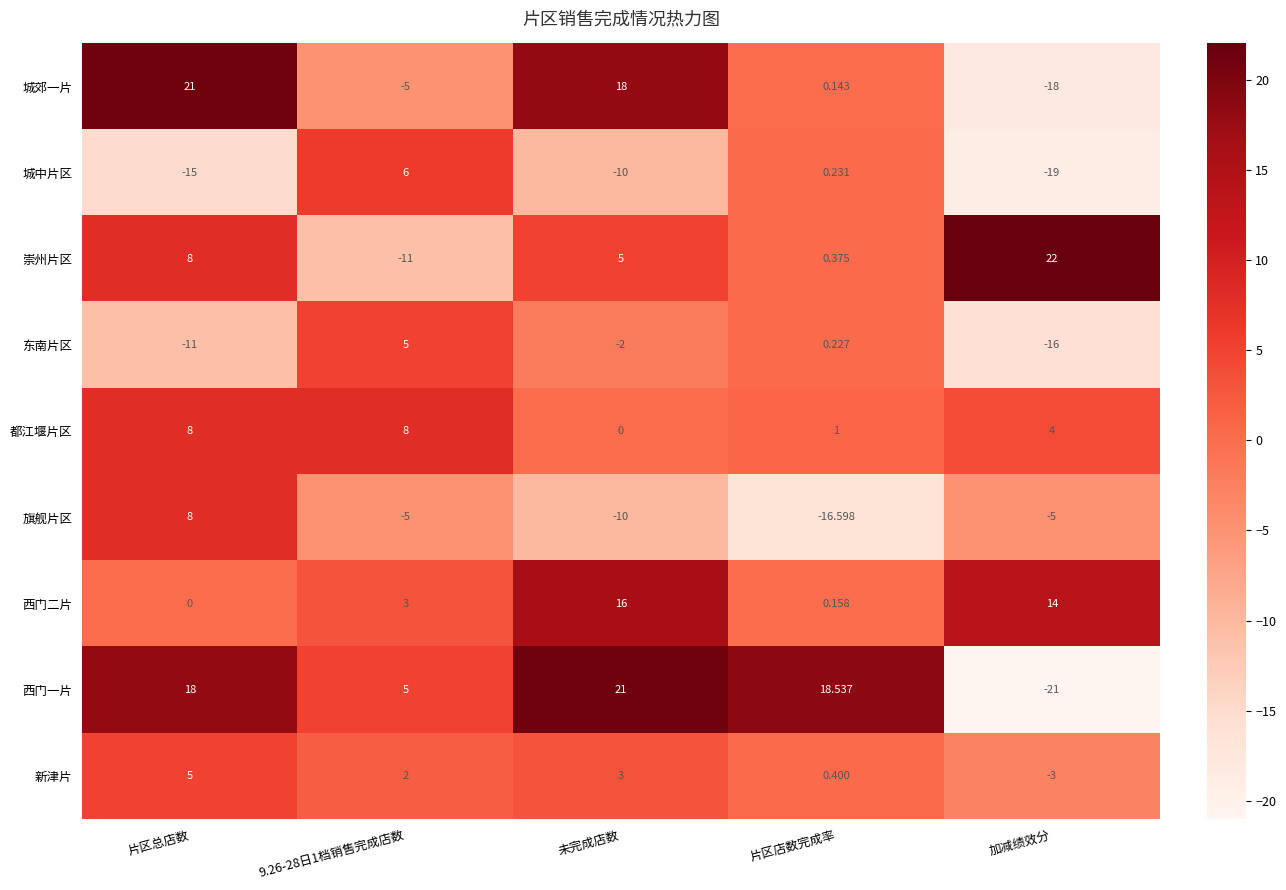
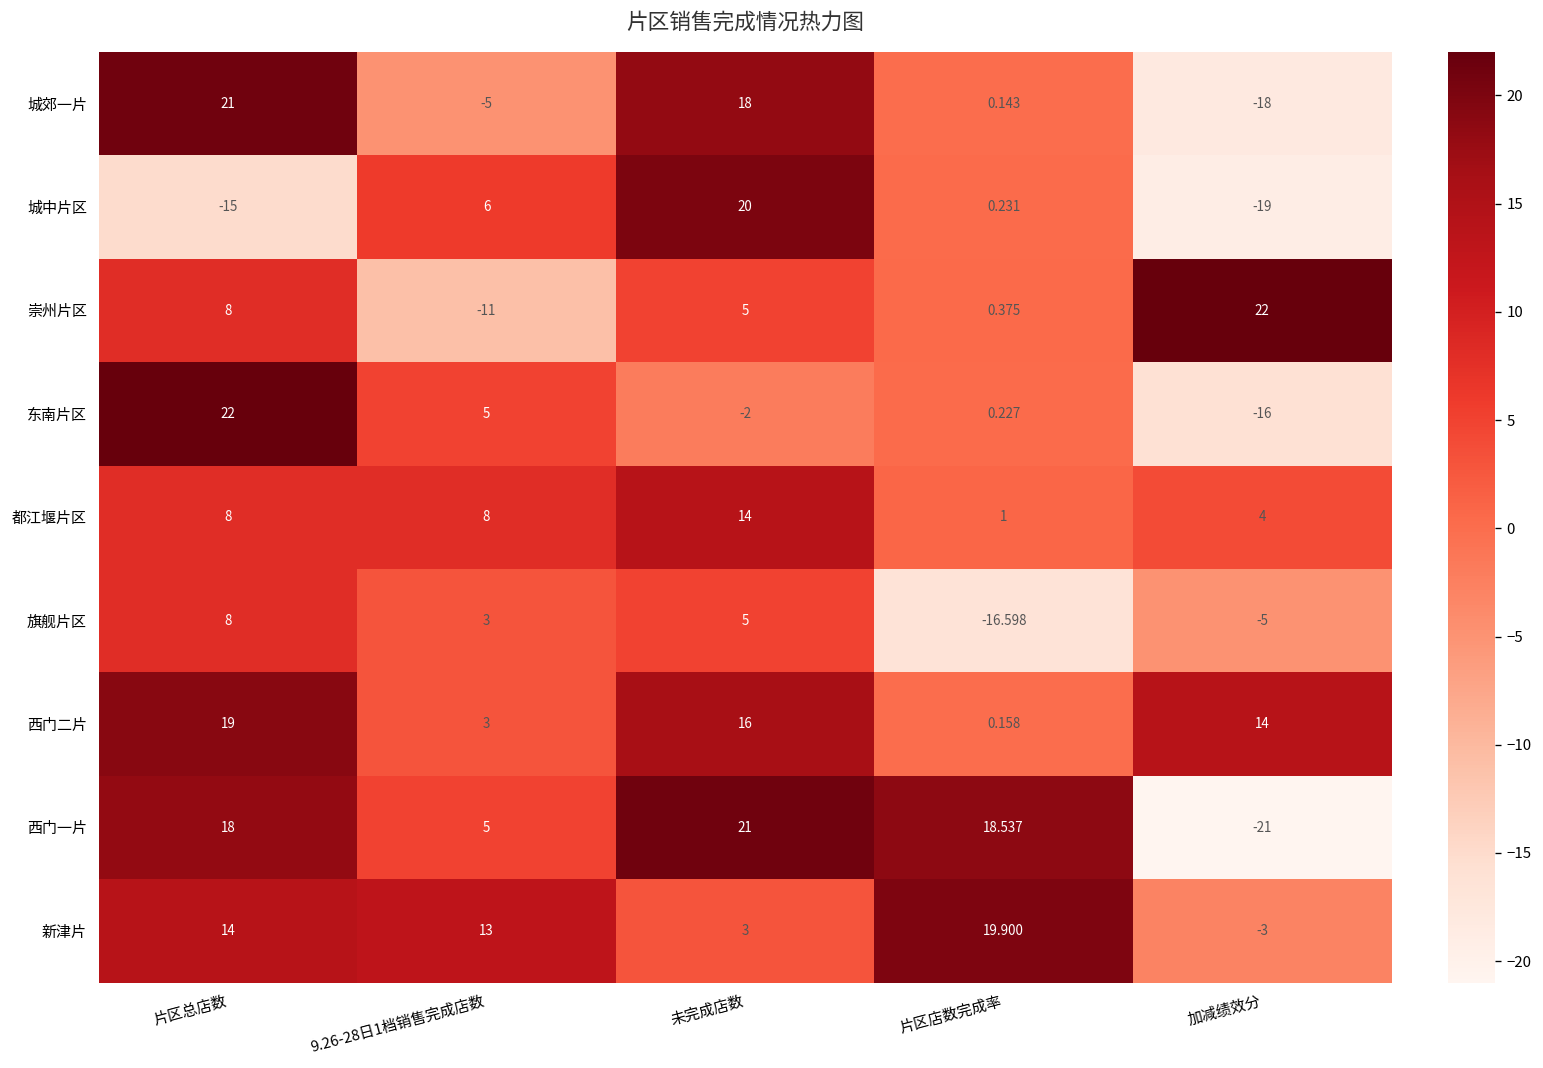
城中片区, 未完成店数: -10 -> 20
东南片区, 片区总店数: -11 -> 22
都江堰片区, 未完成店数: 0 -> 14
旗舰片区, 9.26-28日1档销售完成店数: -5 -> 3
旗舰片区, 未完成店数: -10 -> 5
西门二片, 片区总店数: 0 -> 19
新津片, 片区总店数: 5 -> 14
新津片, 9.26-28日1档销售完成店数: 2 -> 13
新津片, 片区店数完成率: 0.400 -> 19.900
